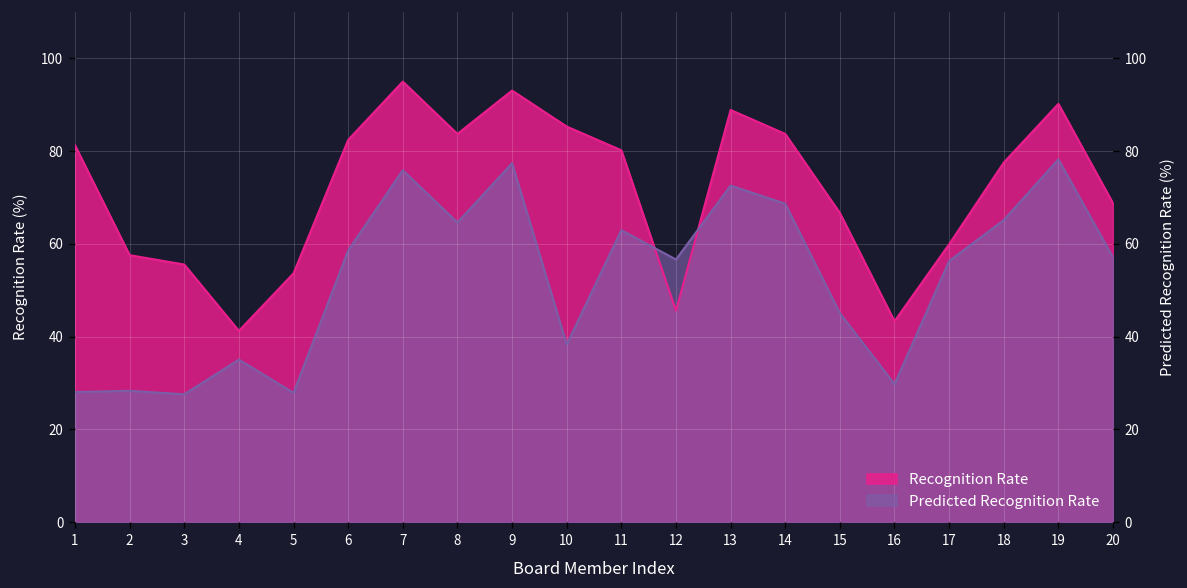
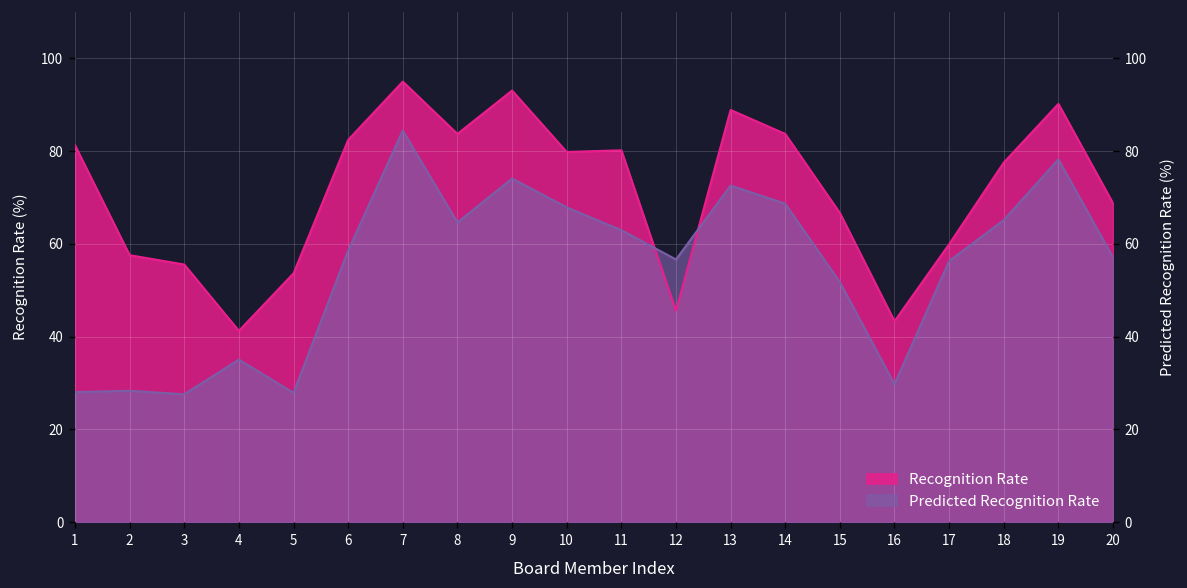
Predicted Recognition Rate, 7: 76 -> 84
Predicted Recognition Rate, 9: 77 -> 74
Recognition Rate, 10: 85 -> 80
Predicted Recognition Rate, 10: 38 -> 68
Predicted Recognition Rate, 15: 45 -> 52
